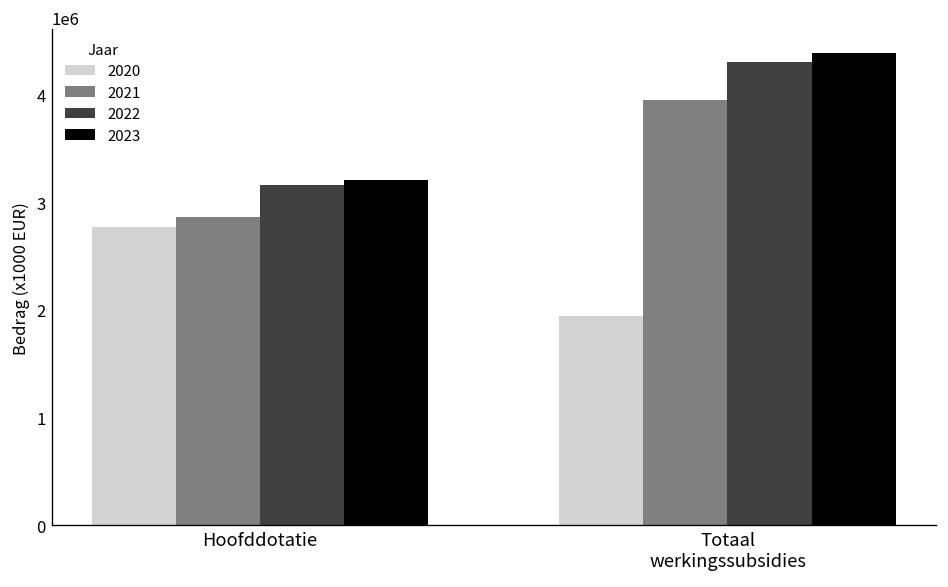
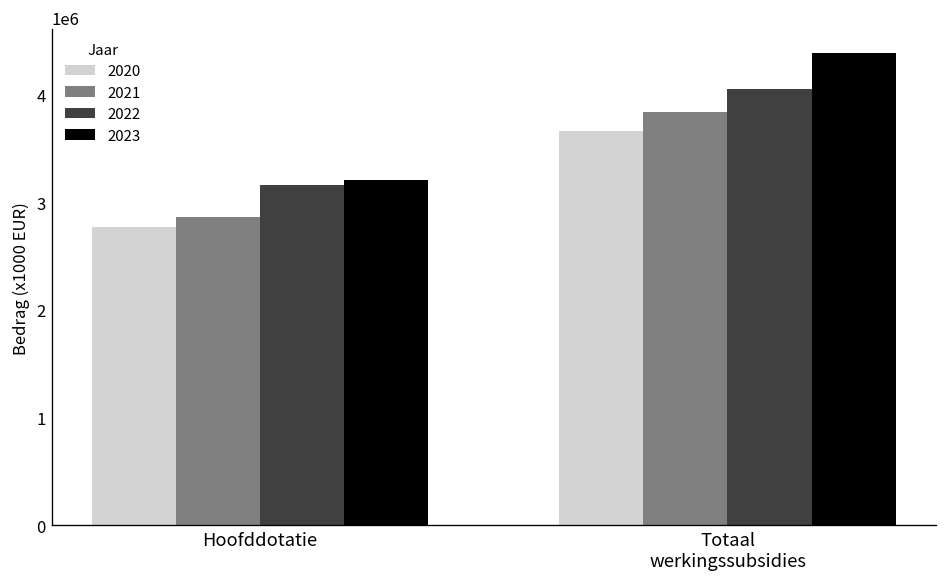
2020, Totaal werkingssubsidies: 1900000 -> 3700000
2021, Totaal werkingssubsidies: 3900000 -> 3800000
2022, Totaal werkingssubsidies: 4300000 -> 4100000
